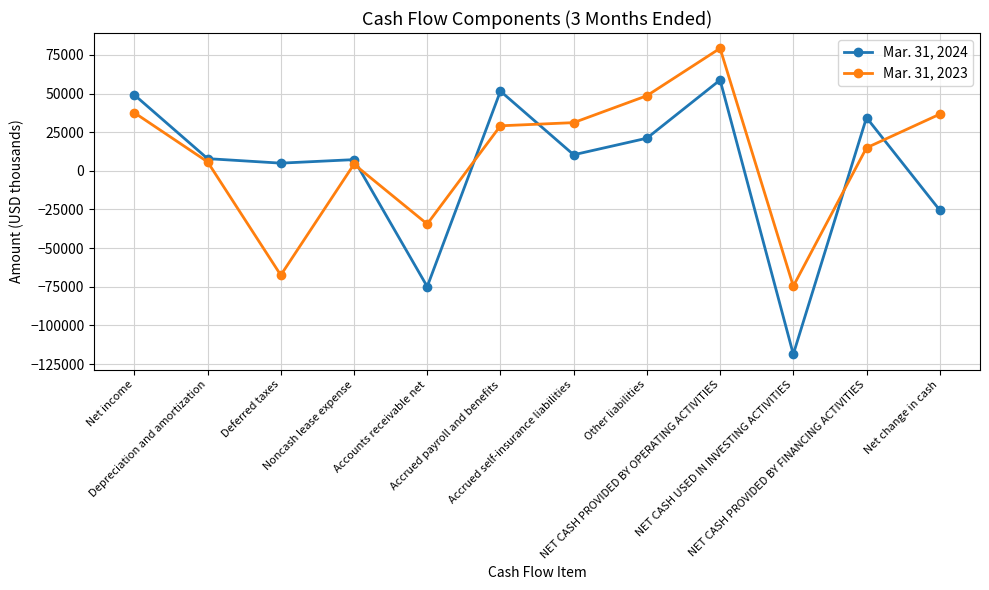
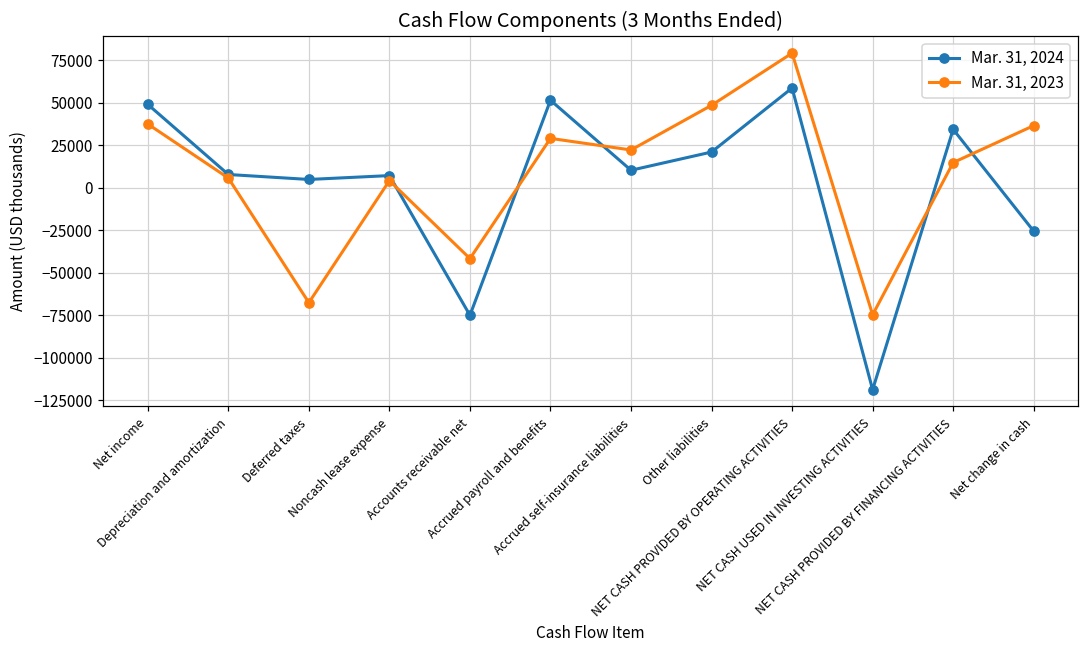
Mar. 31, 2023, Accounts receivable net: -34000 -> -42000
Mar. 31, 2023, Accrued self-insurance liabilities: 31000 -> 22000
